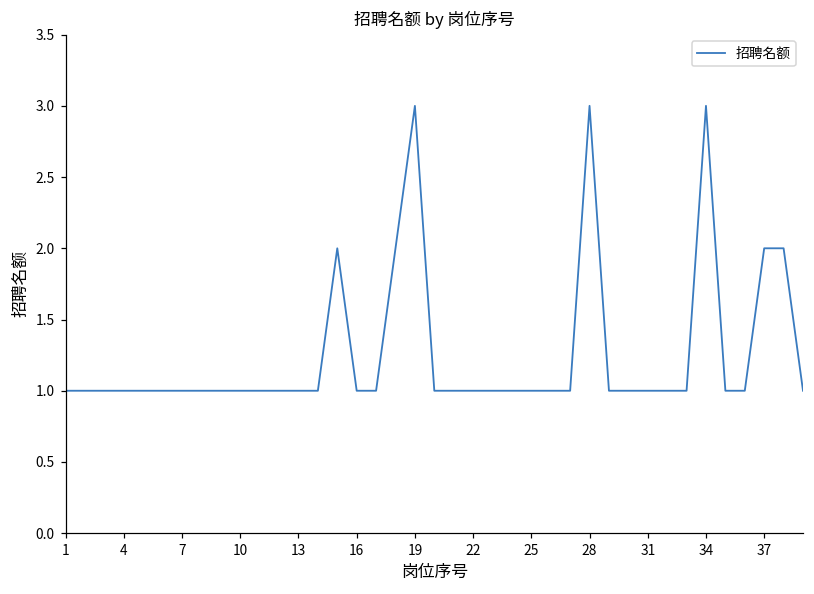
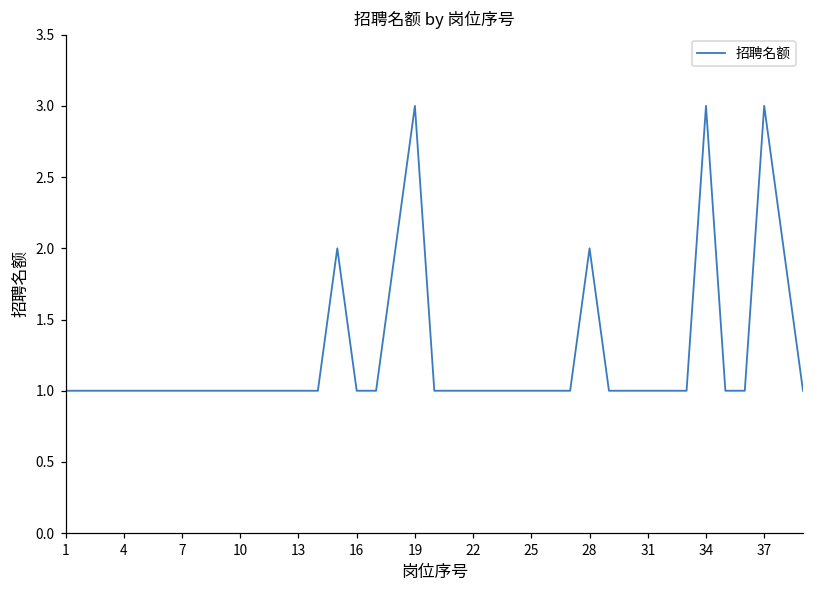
28: 3 -> 2
37: 2 -> 3
